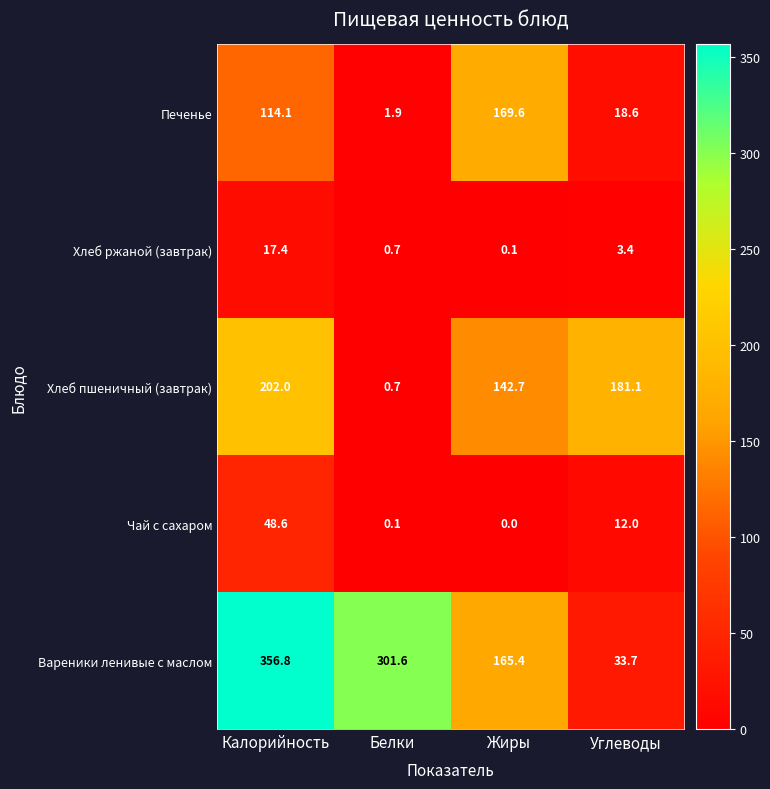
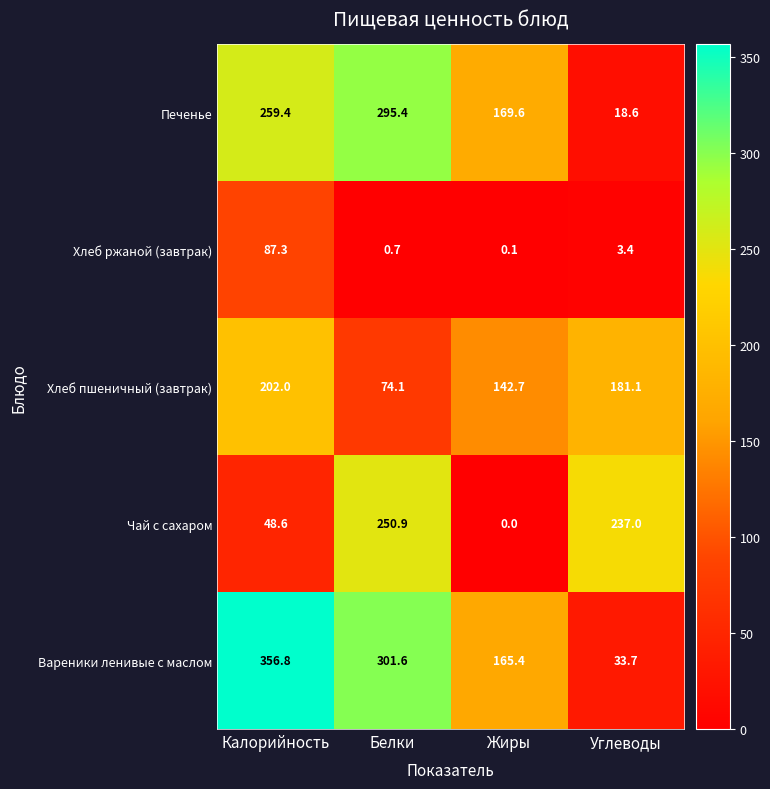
Печенье, Калорийность: 114.1 -> 259.4
Печенье, Белки: 1.9 -> 295.4
Хлеб ржаной (завтрак), Калорийность: 17.4 -> 87.3
Хлеб пшеничный (завтрак), Белки: 0.7 -> 74.1
Чай с сахаром, Белки: 0.1 -> 250.9
Чай с сахаром, Углеводы: 12.0 -> 237.0
